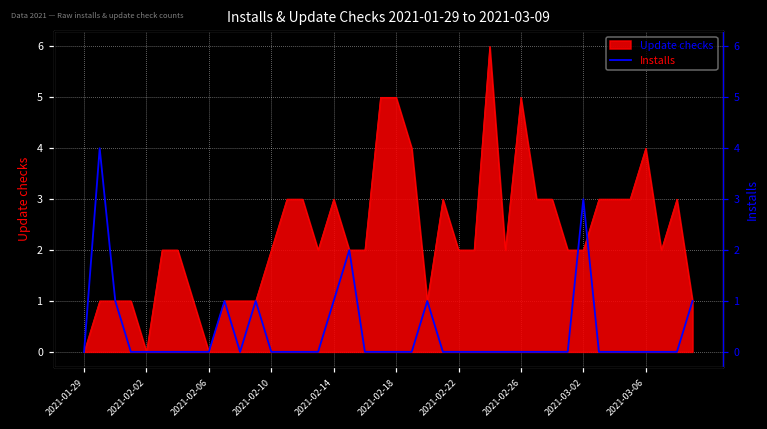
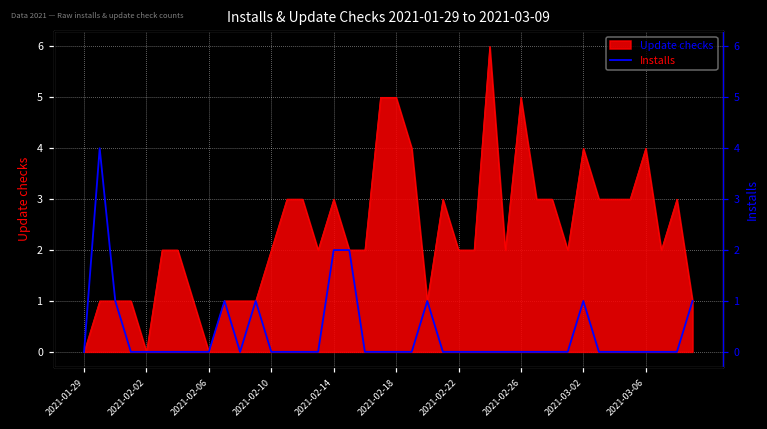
Installs, 2021-02-14: 1 -> 2
Update checks, 2021-03-02: 2 -> 4
Installs, 2021-03-02: 3 -> 1
